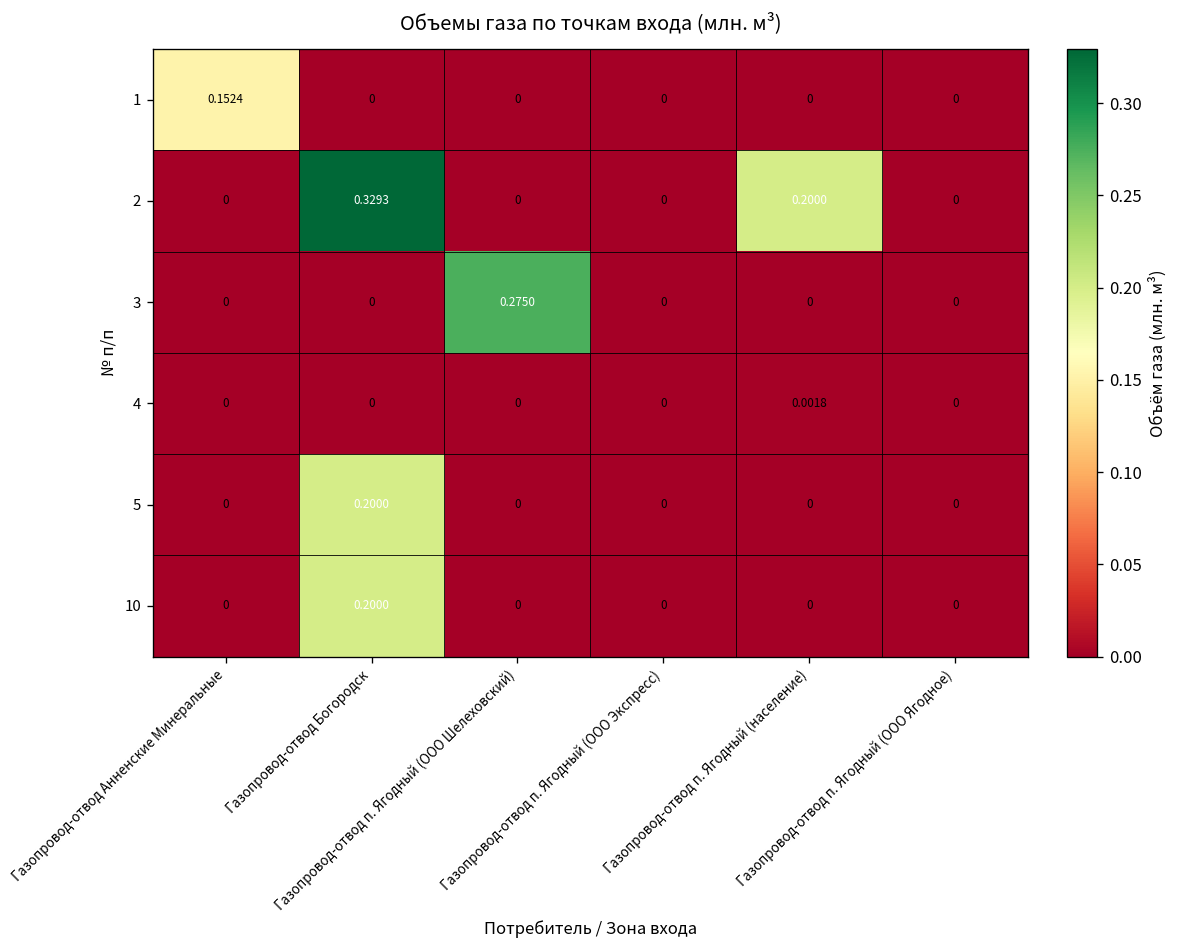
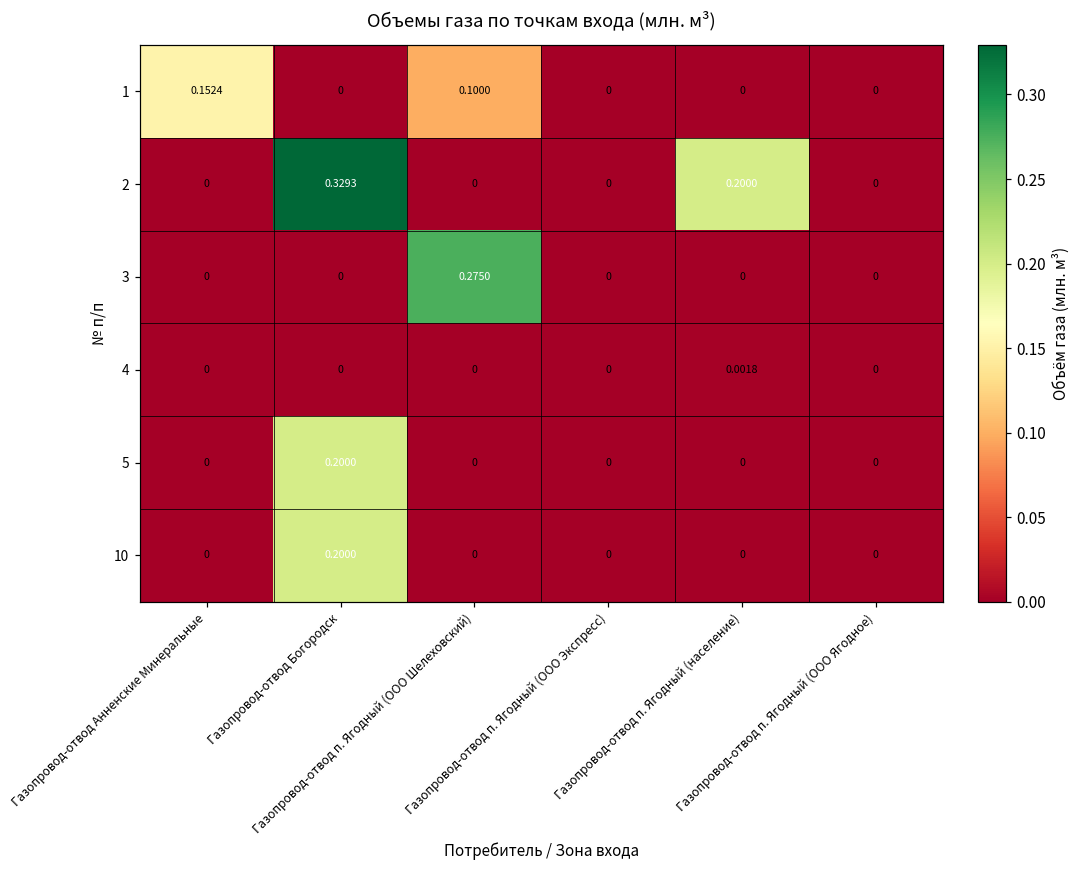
1, Газопровод-отвод п. Ягодный (ООО Шелеховский): 0 -> 0.1000
